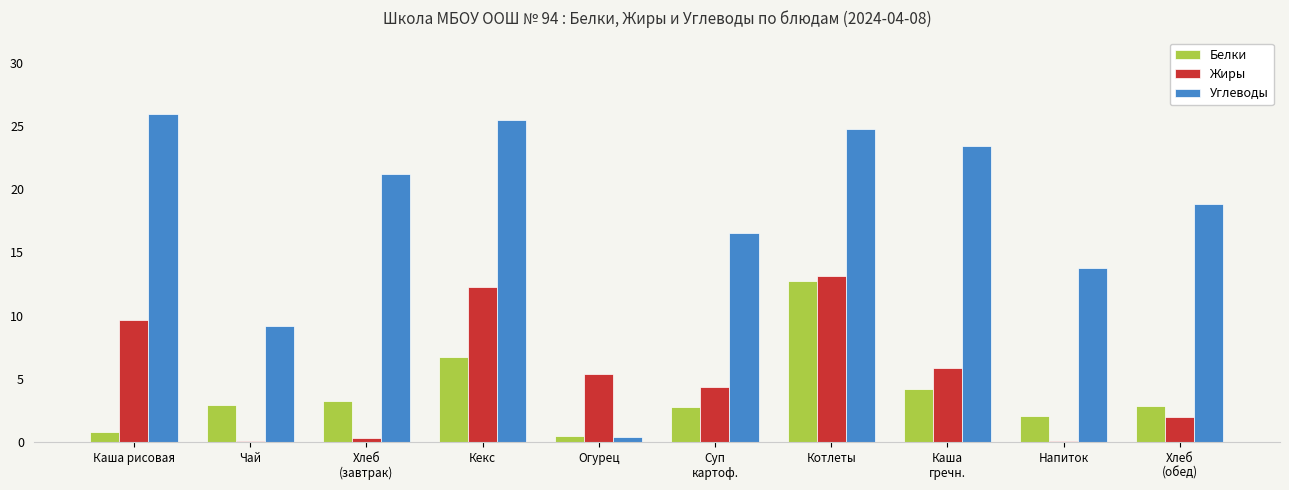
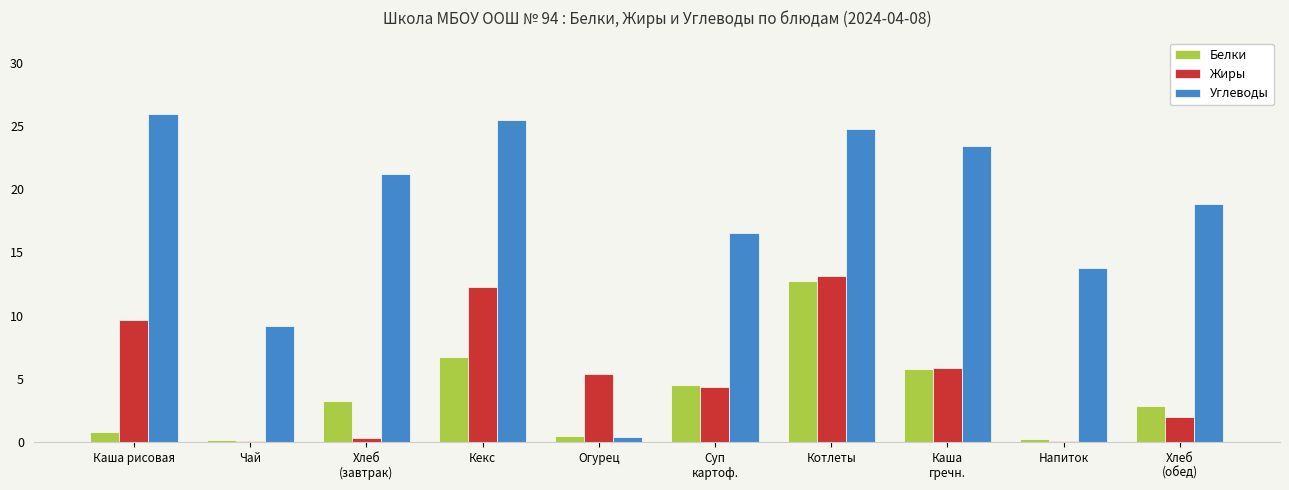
Белки, Чай: 2.9 -> 0.2
Белки, Суп картоф.: 2.8 -> 4.5
Белки, Каша гречн.: 4.2 -> 5.8
Белки, Напиток: 2.1 -> 0.2
